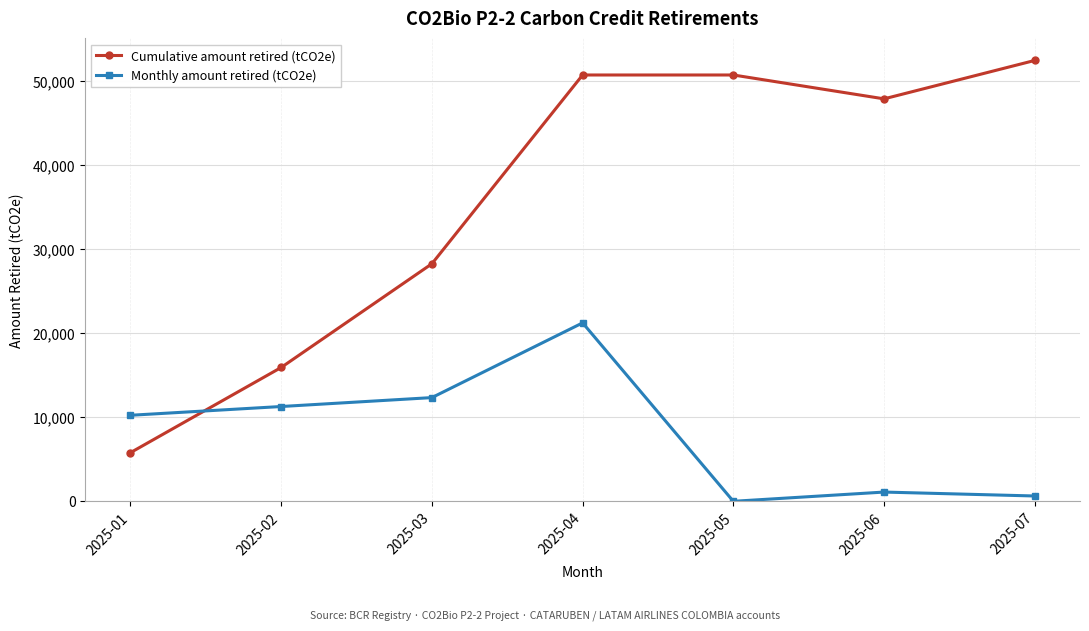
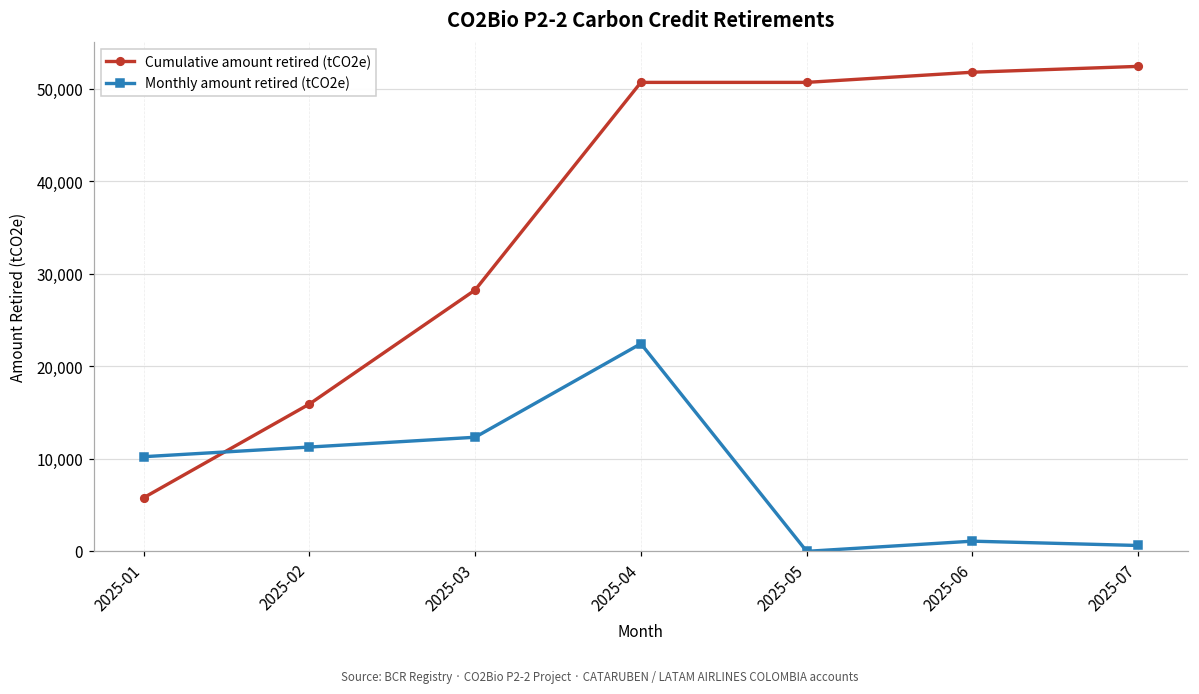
Monthly amount retired (tCO2e), 2025-04: 21,000 -> 22,000
Cumulative amount retired (tCO2e), 2025-06: 48,000 -> 52,000
